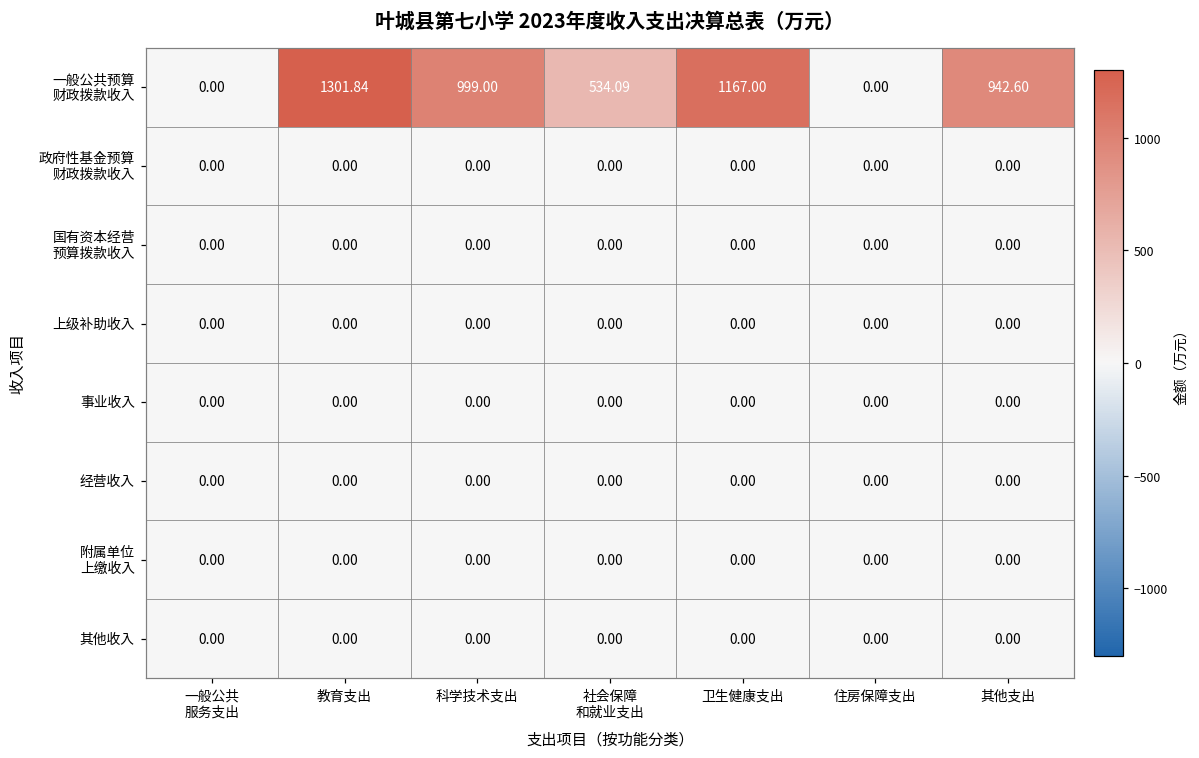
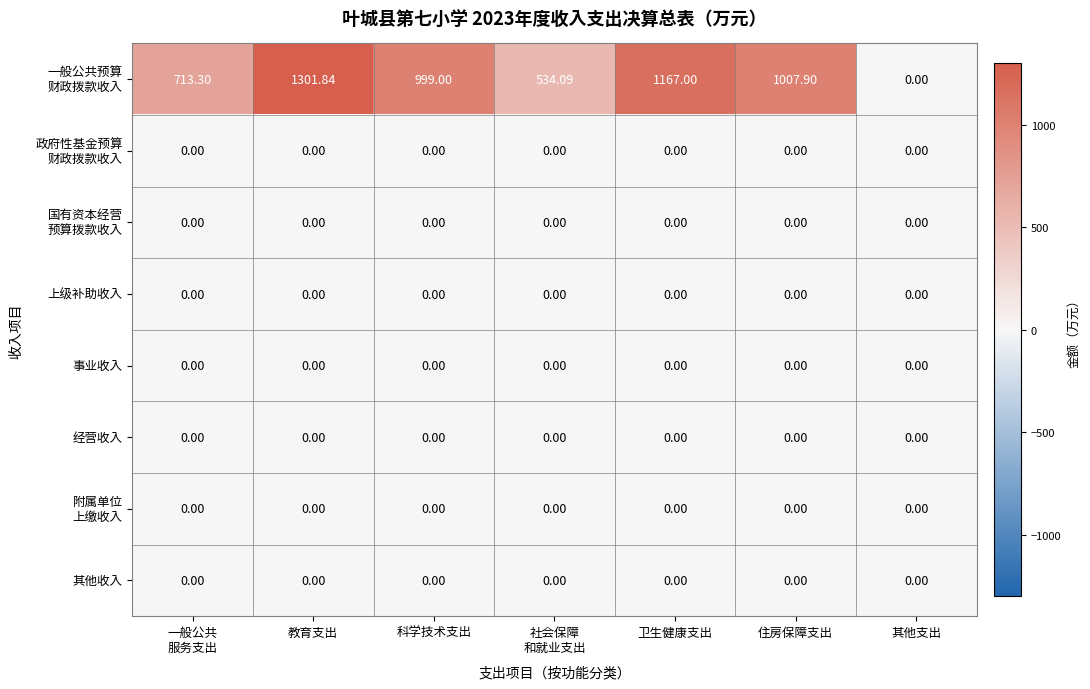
一般公共预算 财政拨款收入, 一般公共 服务支出: 0.00 -> 713.30
一般公共预算 财政拨款收入, 住房保障支出: 0.00 -> 1007.90
一般公共预算 财政拨款收入, 其他支出: 942.60 -> 0.00
